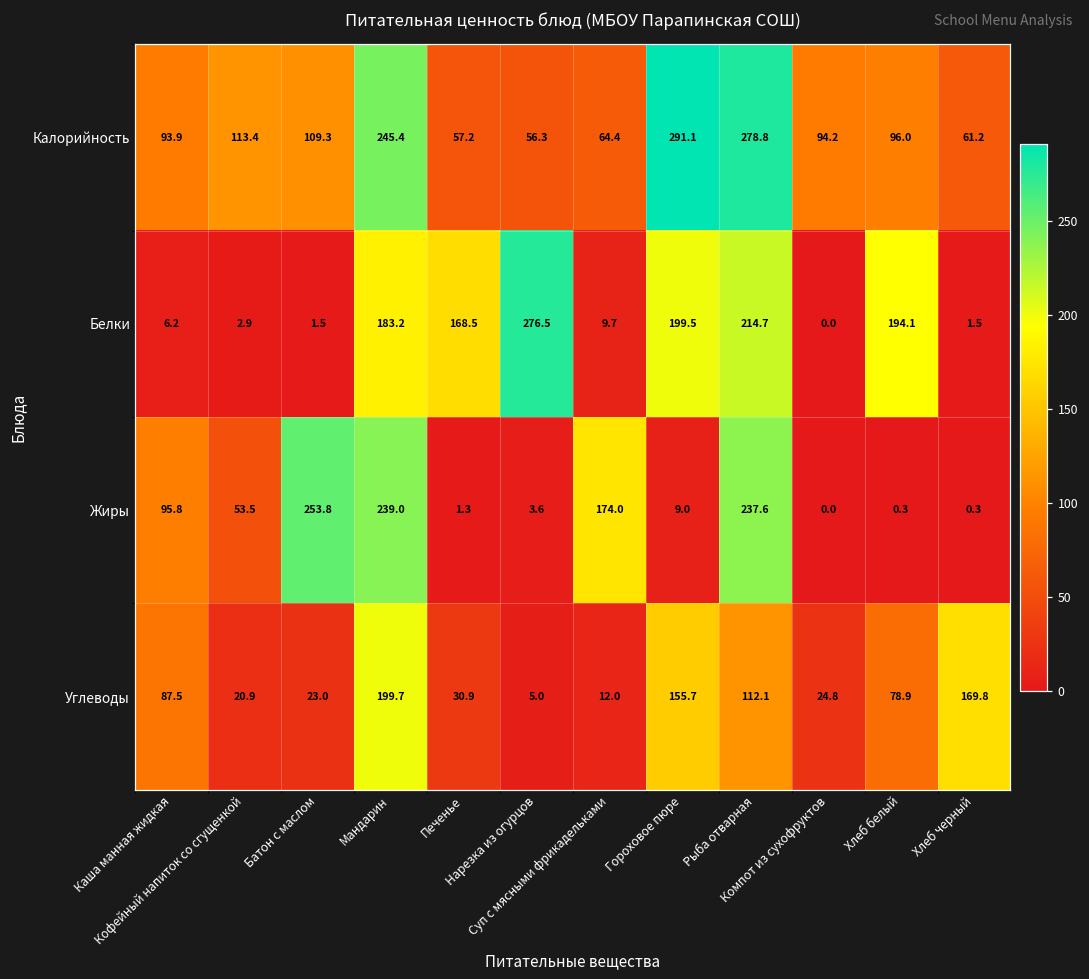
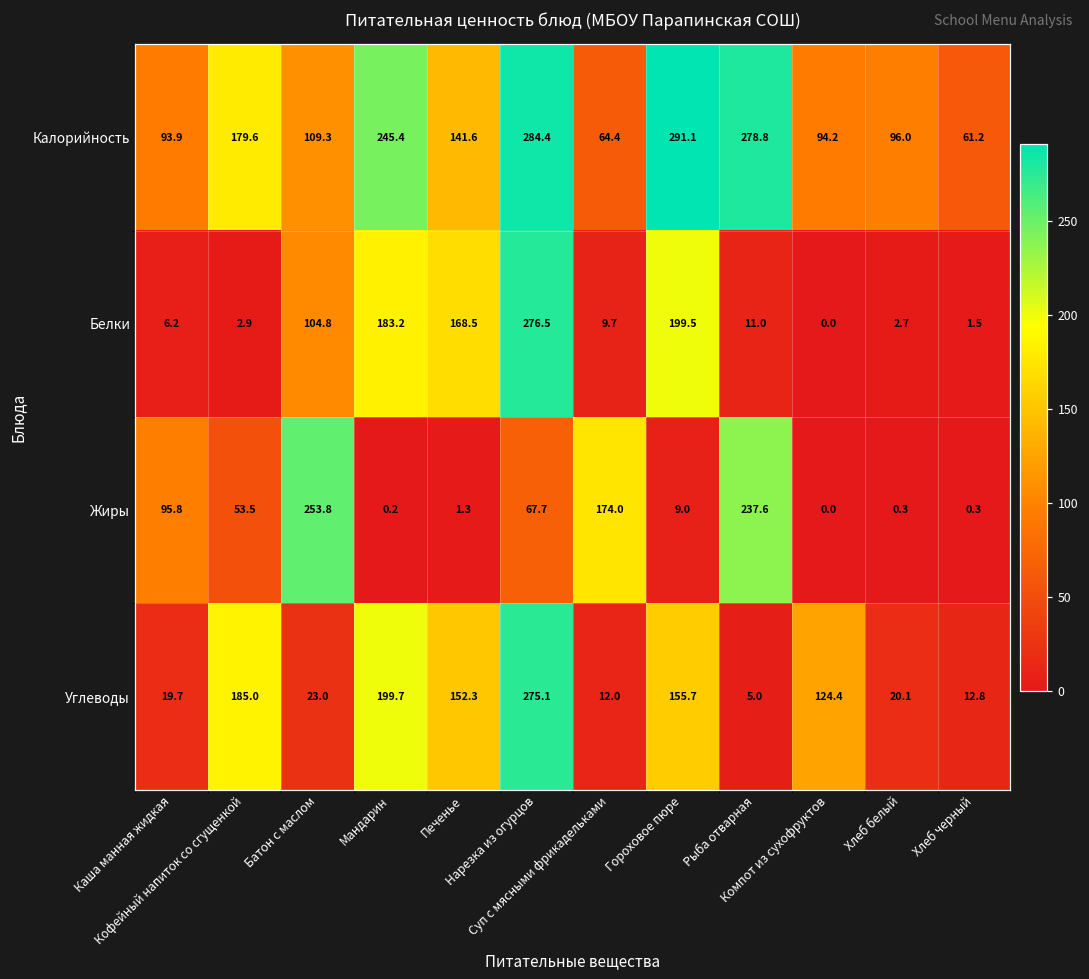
Калорийность, Кофейный напиток со сгущенкой: 113.4 -> 179.6
Калорийность, Печенье: 57.2 -> 141.6
Калорийность, Нарезка из огурцов: 56.3 -> 284.4
Белки, Батон с маслом: 1.5 -> 104.8
Белки, Рыба отварная: 214.7 -> 11.0
Белки, Хлеб белый: 194.1 -> 2.7
Жиры, Мандарин: 239.0 -> 0.2
Жиры, Нарезка из огурцов: 3.6 -> 67.7
Углеводы, Каша манная жидкая: 87.5 -> 19.7
Углеводы, Кофейный напиток со сгущенкой: 20.9 -> 185.0
Углеводы, Печенье: 30.9 -> 152.3
Углеводы, Нарезка из огурцов: 5.0 -> 275.1
Углеводы, Рыба отварная: 112.1 -> 5.0
Углеводы, Компот из сухофруктов: 24.8 -> 124.4
Углеводы, Хлеб белый: 78.9 -> 20.1
Углеводы, Хлеб черный: 169.8 -> 12.8
